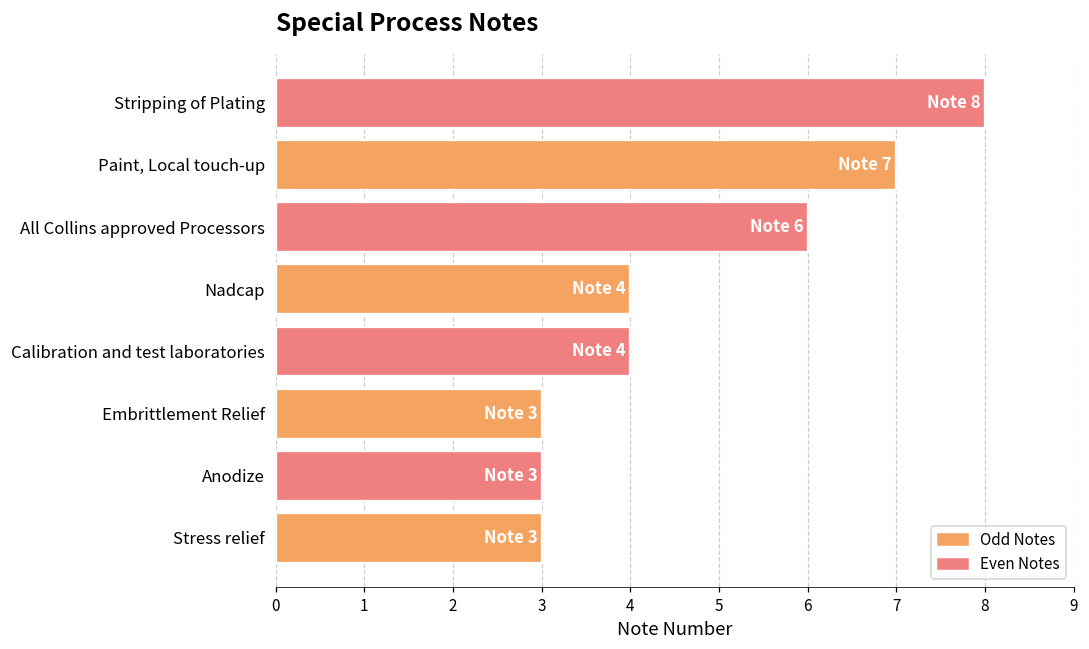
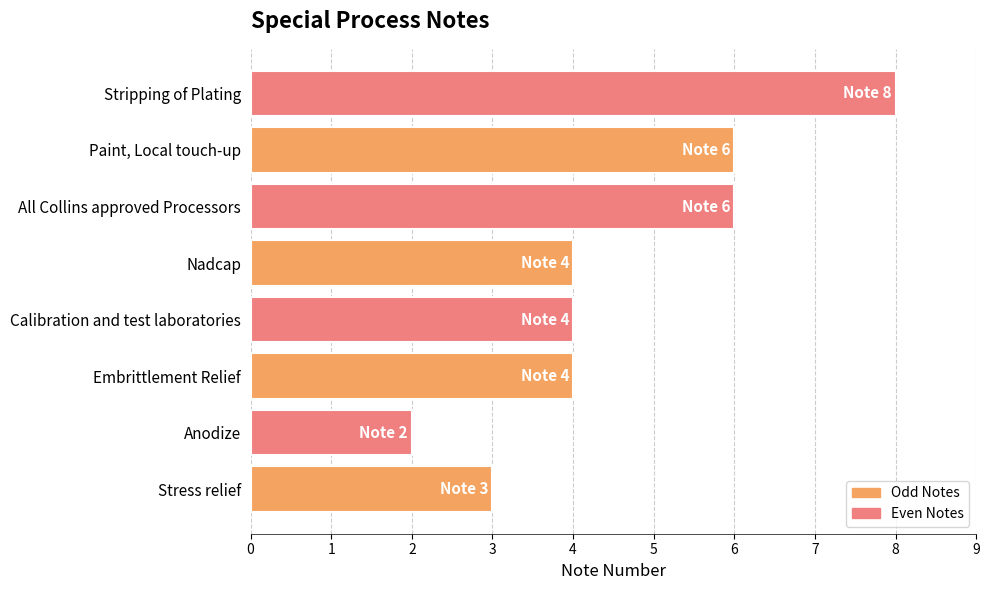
Paint, Local touch-up: 7 -> 6
Embrittlement Relief: 3 -> 4
Anodize: 3 -> 2
